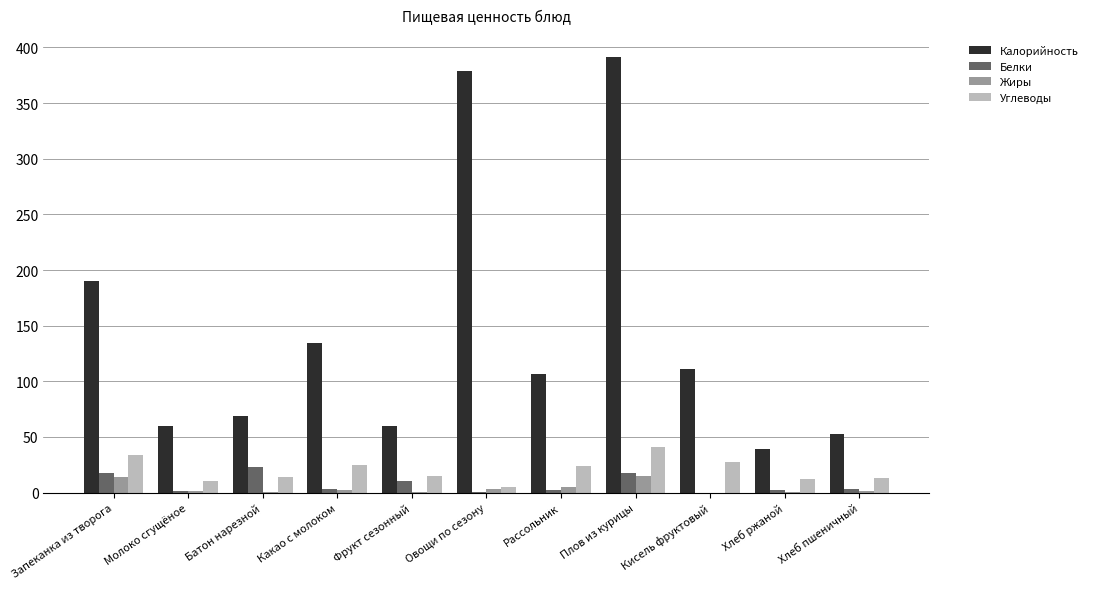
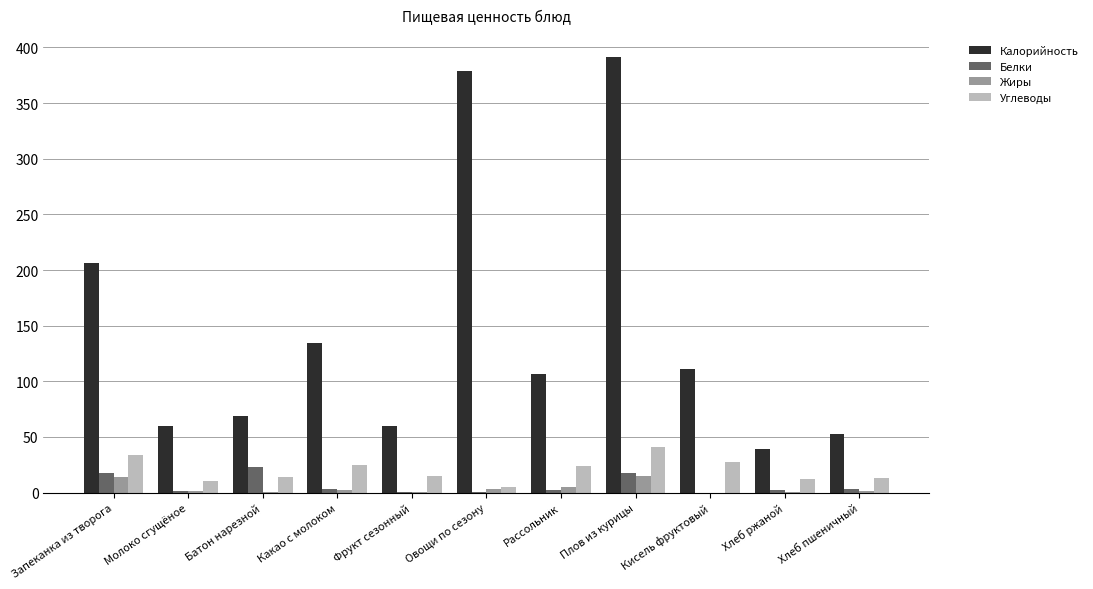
Калорийность, Запеканка из творога: 190 -> 206
Белки, Фрукт сезонный: 10 -> 1
